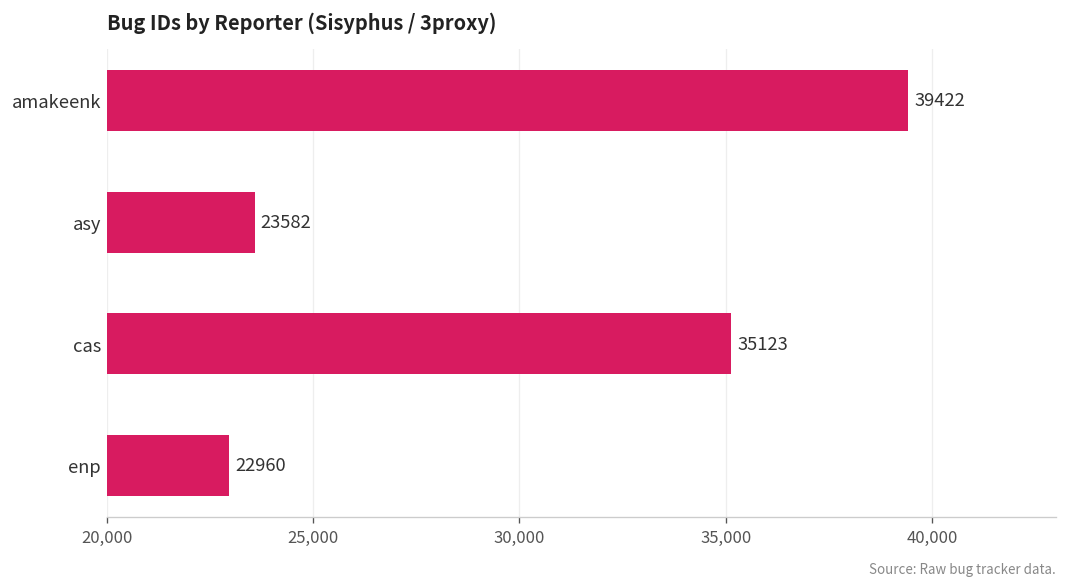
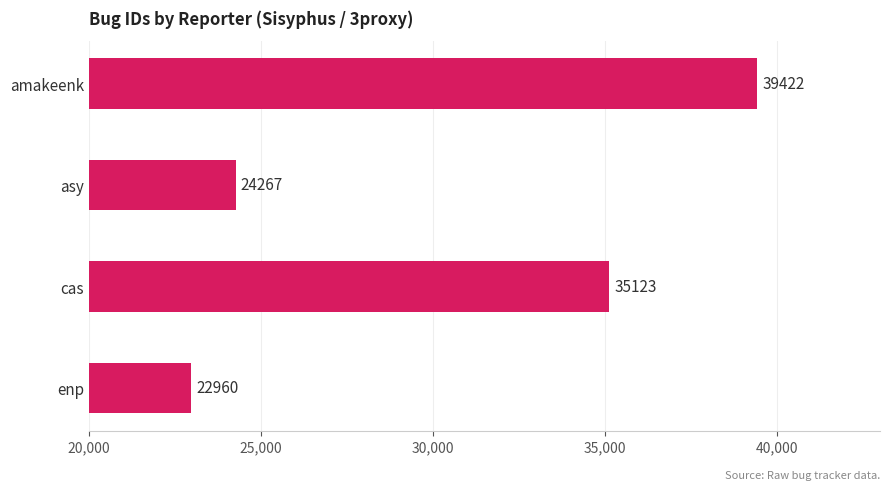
asy: 23582 -> 24267
